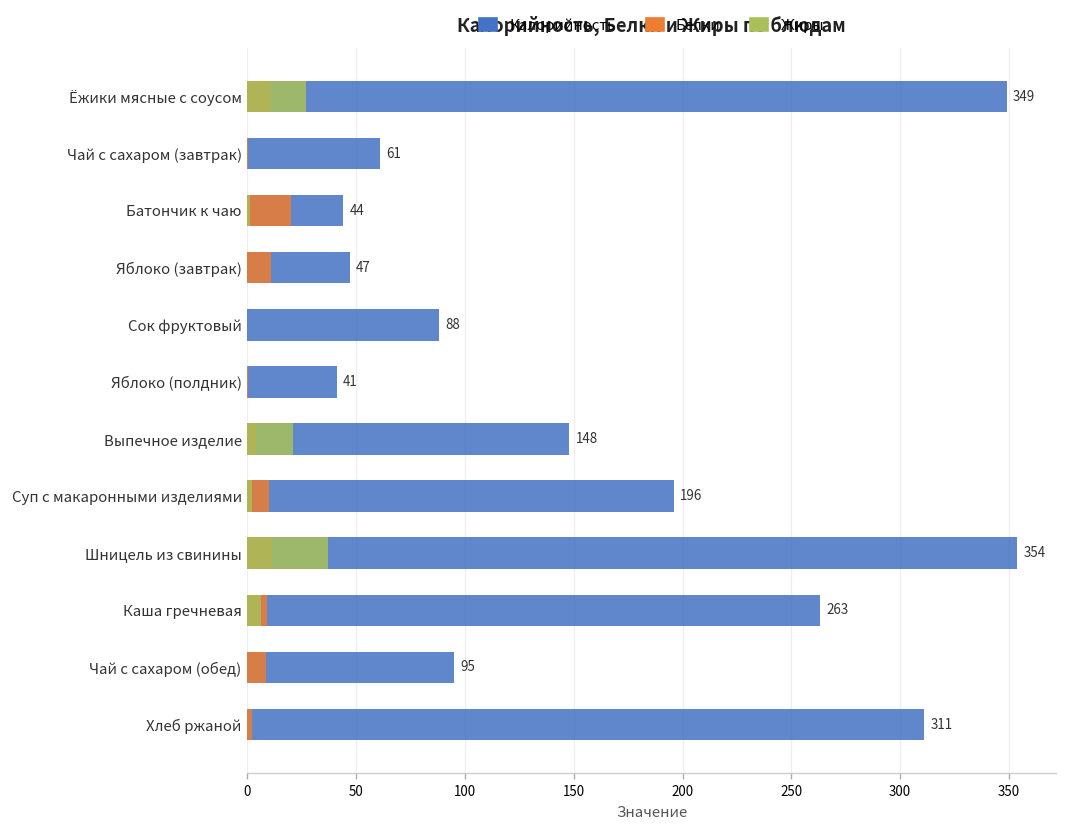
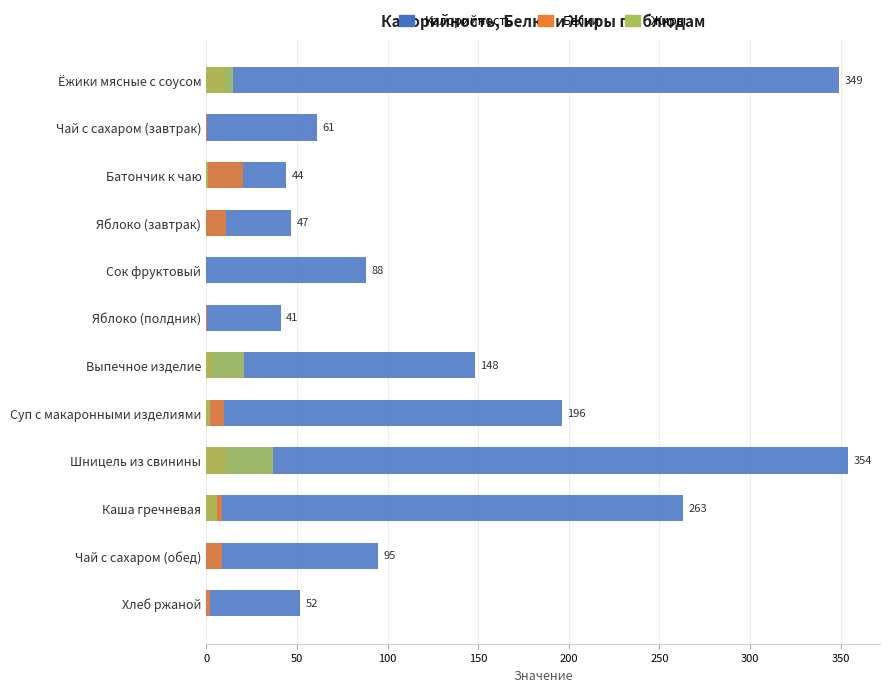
Жиры, Ёжики мясные с соусом: 27 -> 15
Калорийность, Хлеб ржаной: 311 -> 52
